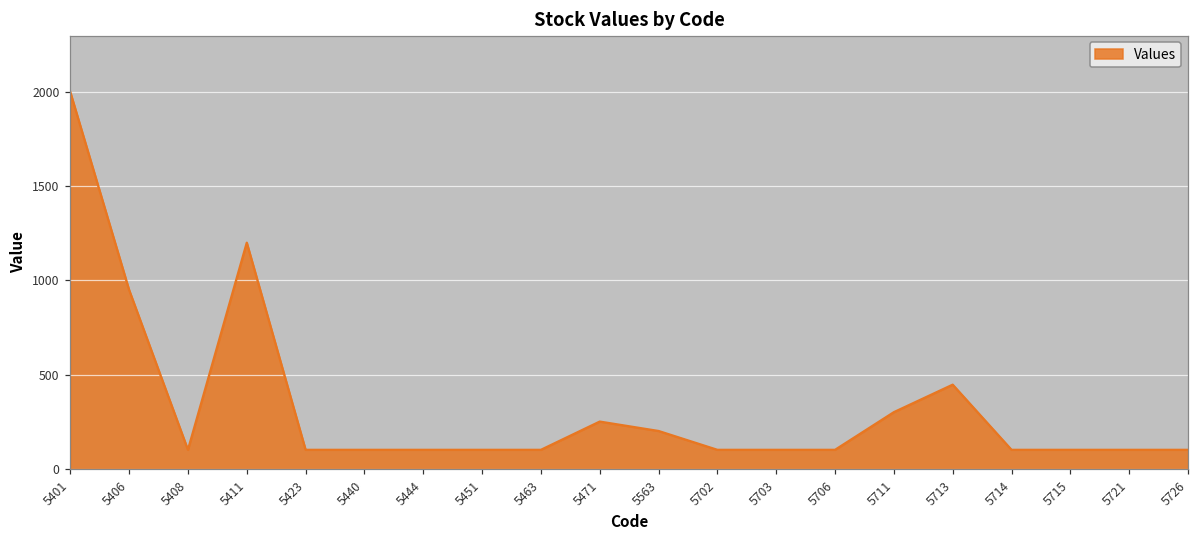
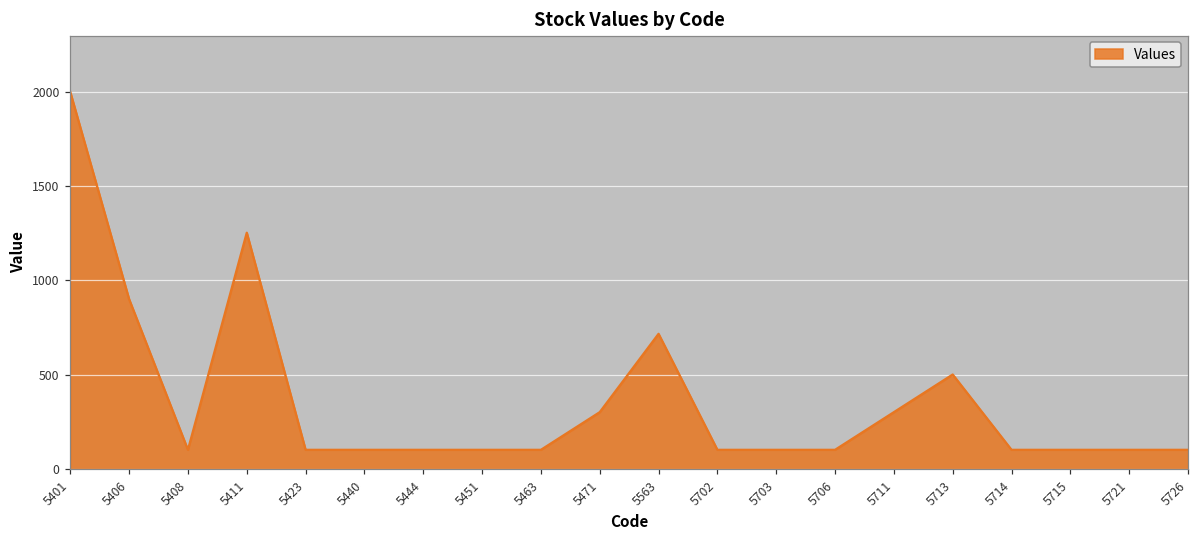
5406: 950 -> 900
5411: 1200 -> 1250
5471: 250 -> 300
5563: 200 -> 720
5713: 450 -> 500
